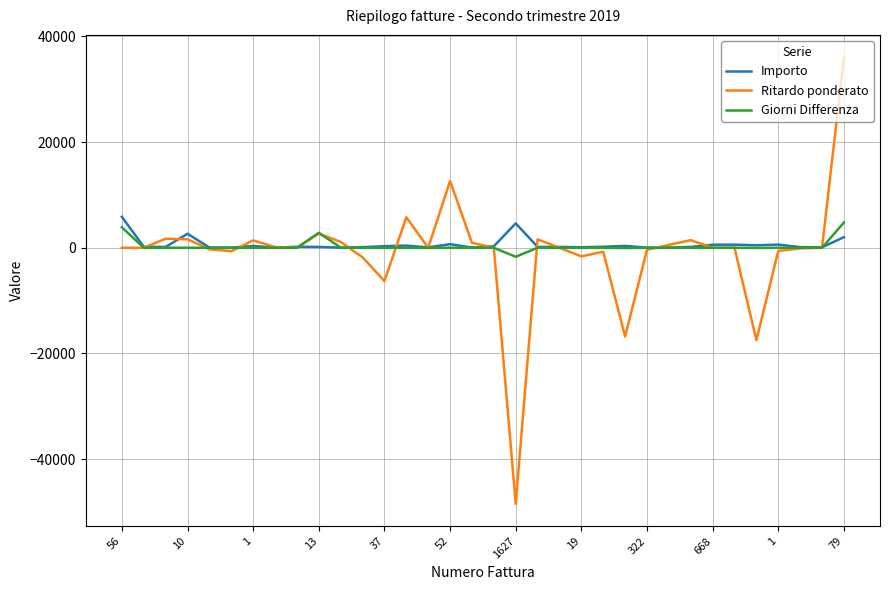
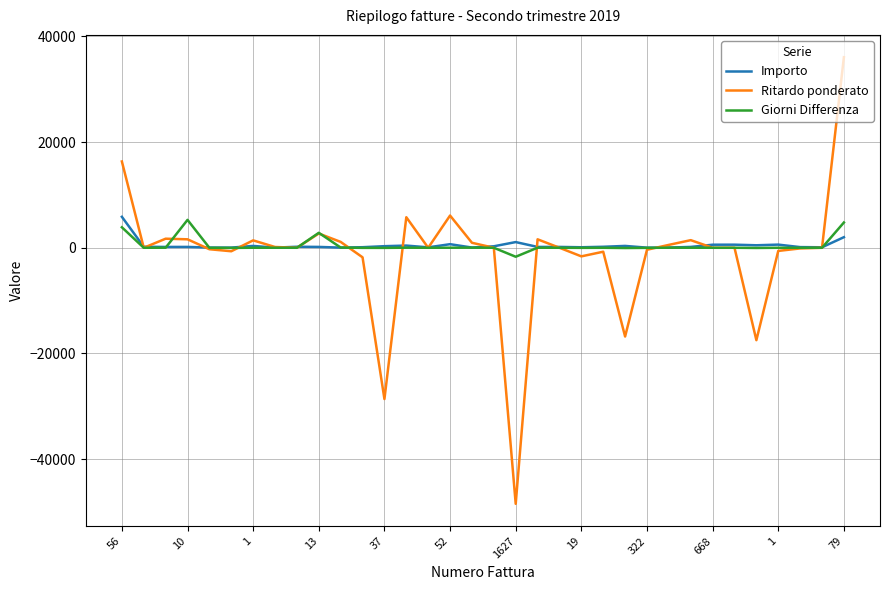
Ritardo ponderato, 56: 0 -> 16000
Importo, 10: 3000 -> 0
Giorni Differenza, 10: 0 -> 5000
Ritardo ponderato, 37: -6000 -> -29000
Ritardo ponderato, 52: 13000 -> 6000
Importo, 1627: 5000 -> 1000
